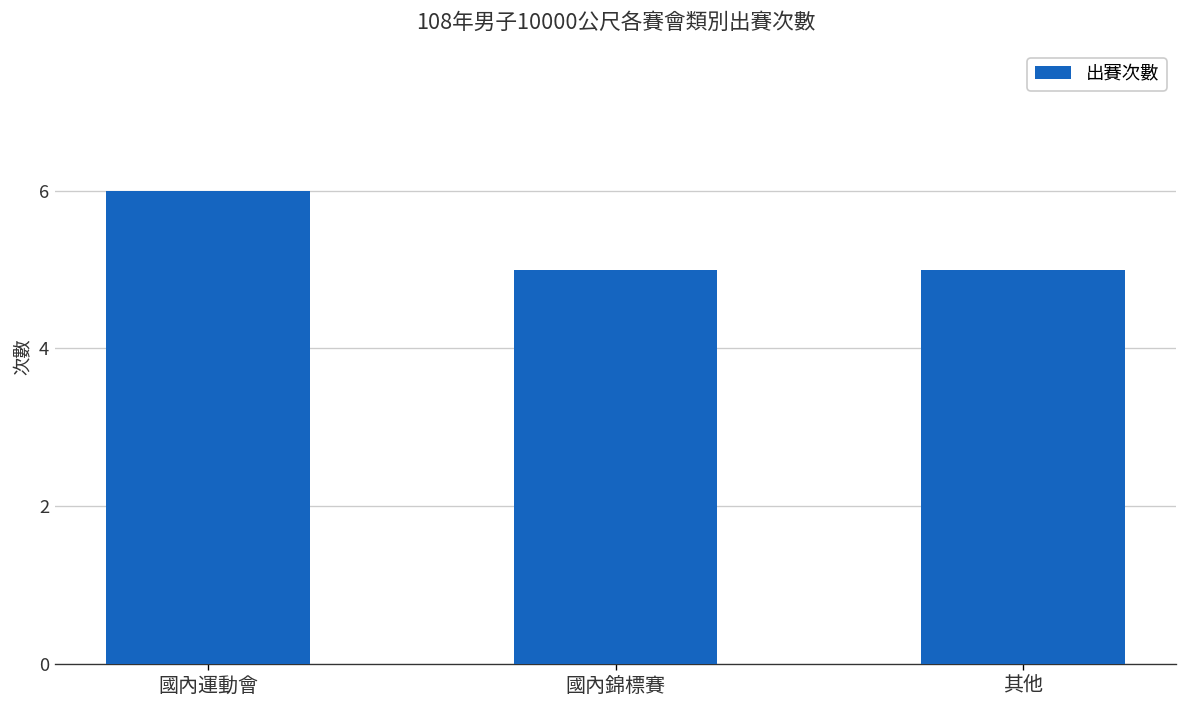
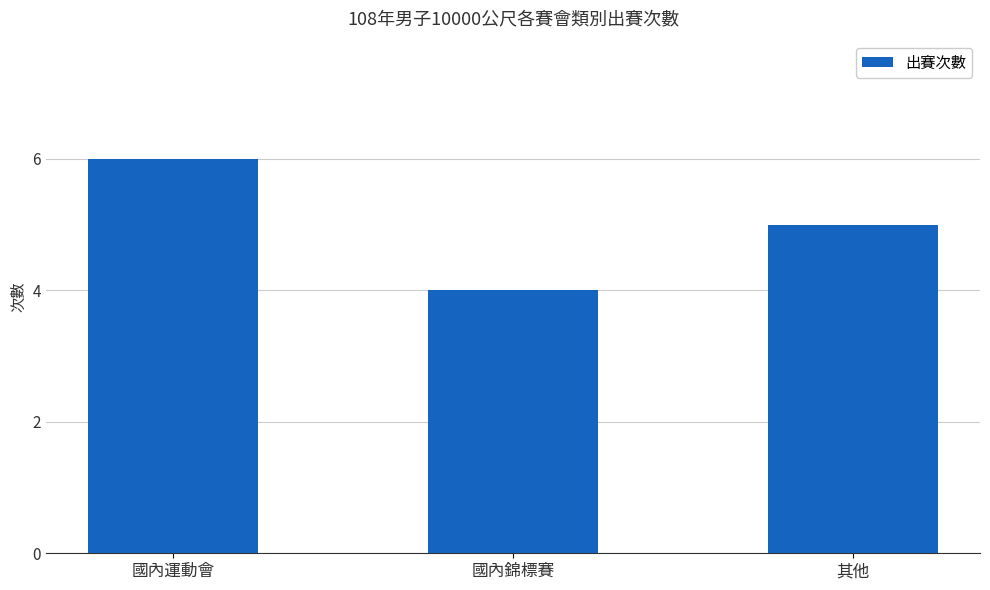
國內錦標賽: 5 -> 4
